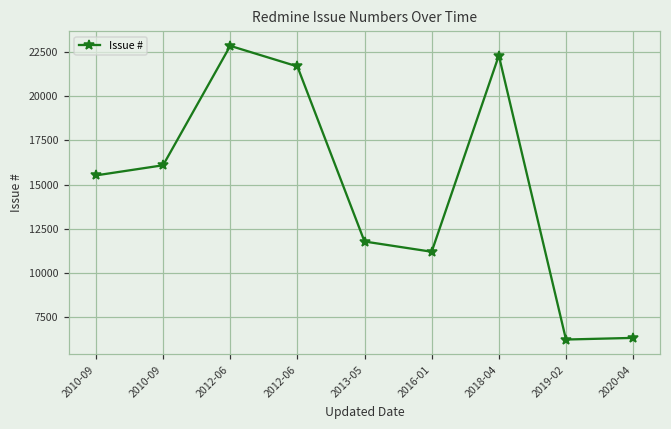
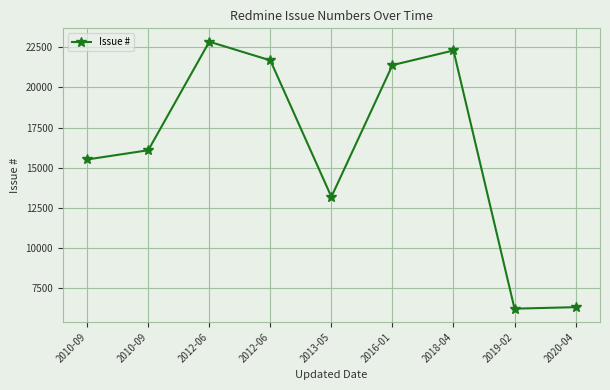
2013-05: 11800 -> 13200
2016-01: 11200 -> 21400
